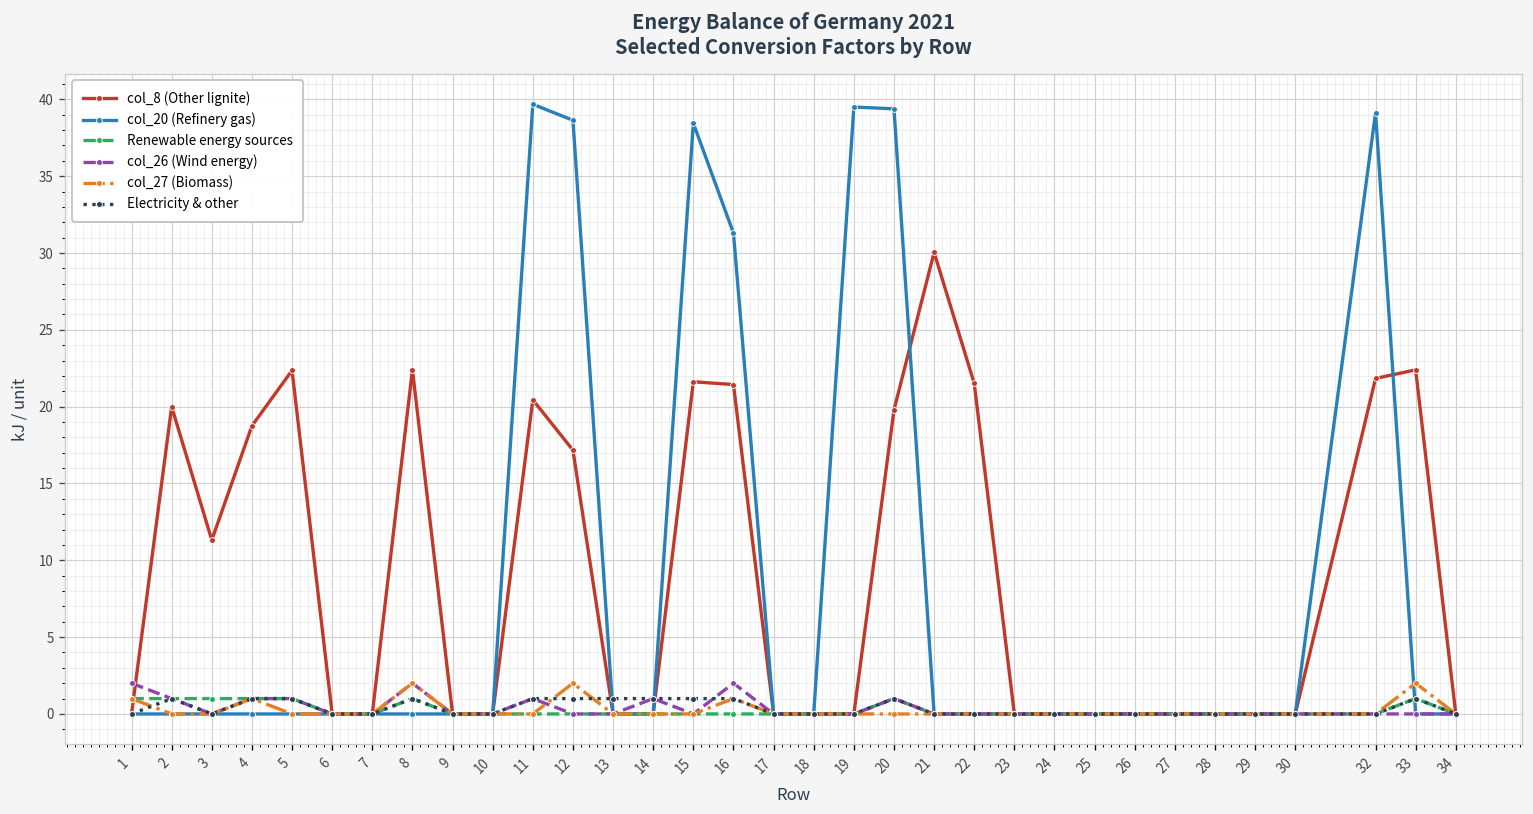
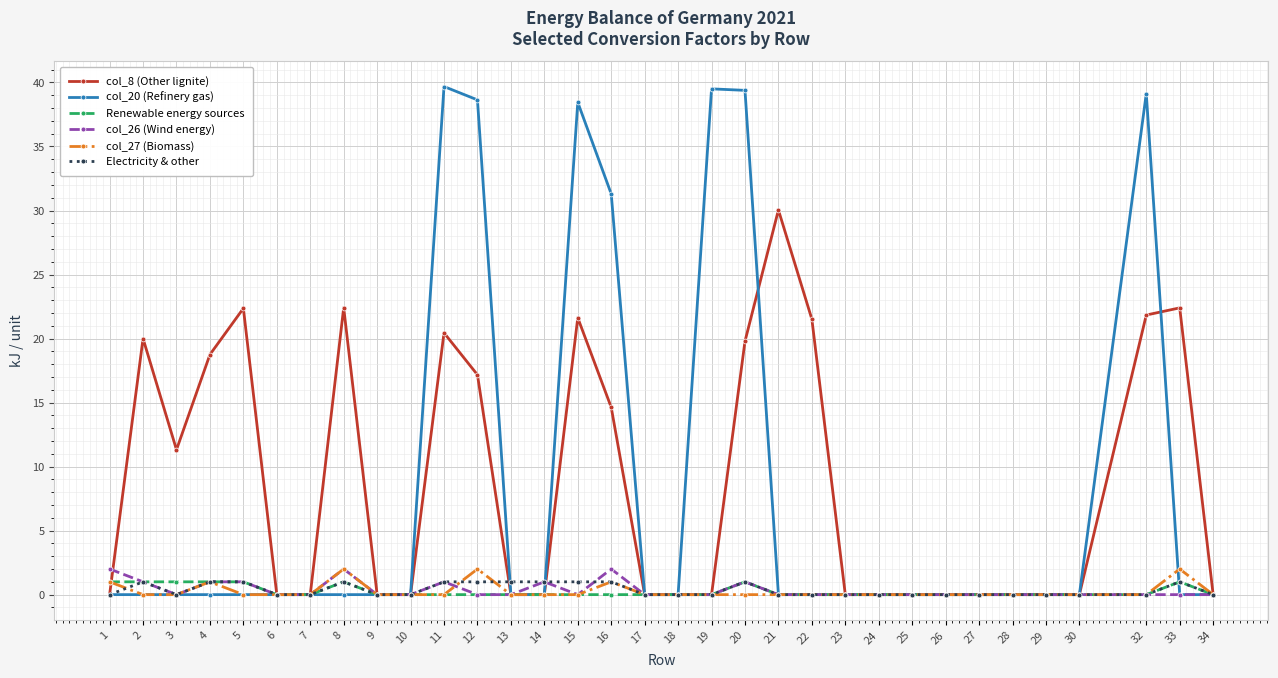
col_8 (Other lignite), 16: 21.4 -> 14.6
